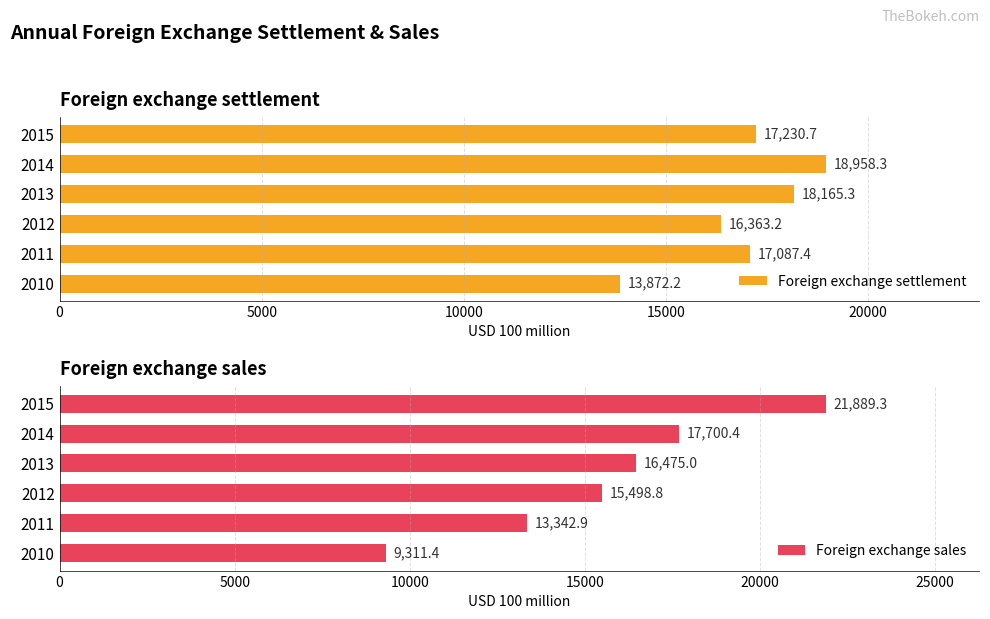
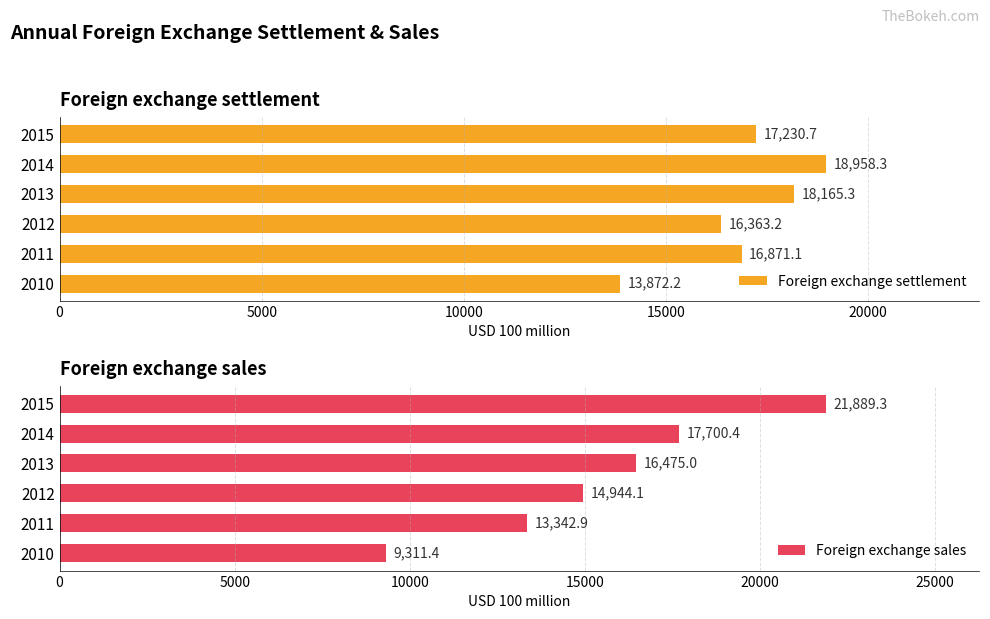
Foreign exchange settlement, 2011: 17,087.4 -> 16,871.1
Foreign exchange sales, 2012: 15,498.8 -> 14,944.1
